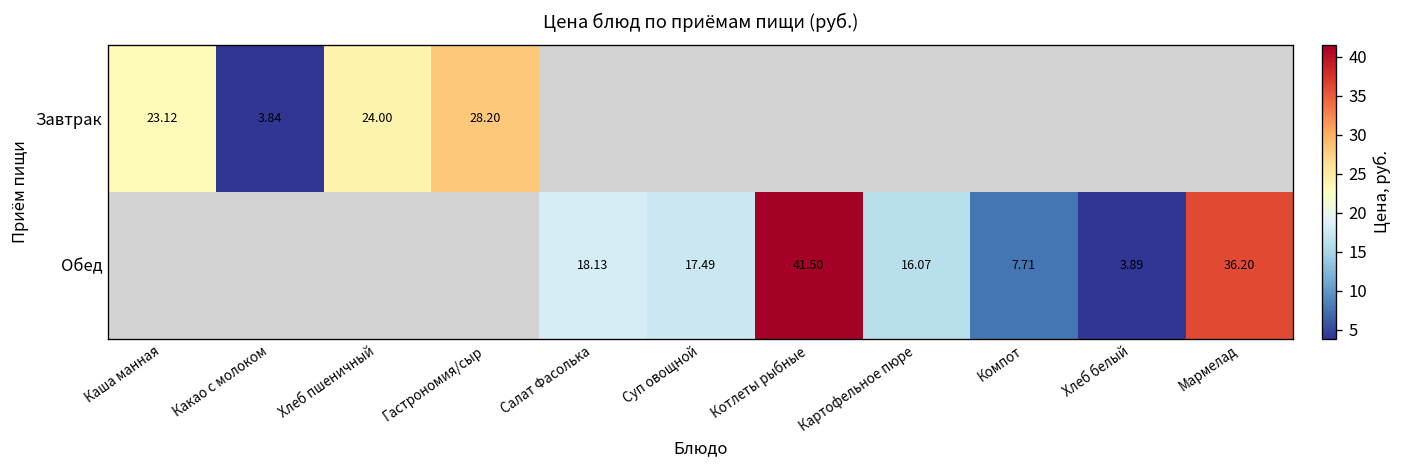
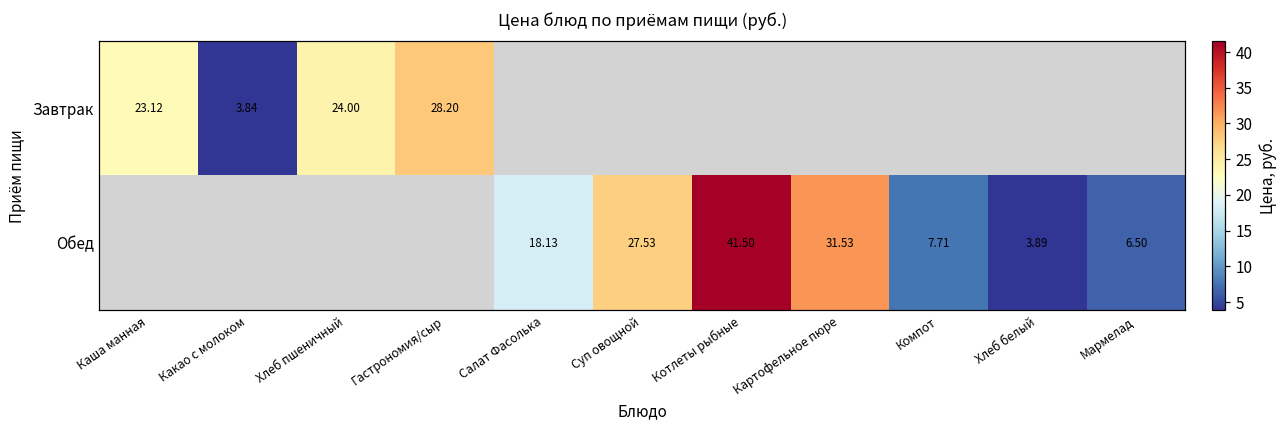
Обед, Суп овощной: 17.49 -> 27.53
Обед, Картофельное пюре: 16.07 -> 31.53
Обед, Мармелад: 36.20 -> 6.50
